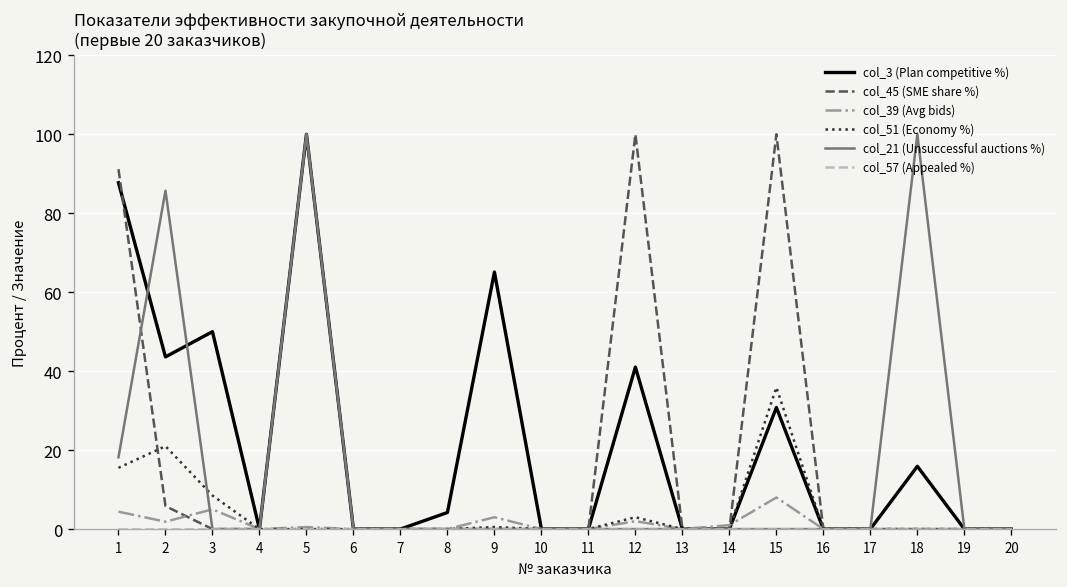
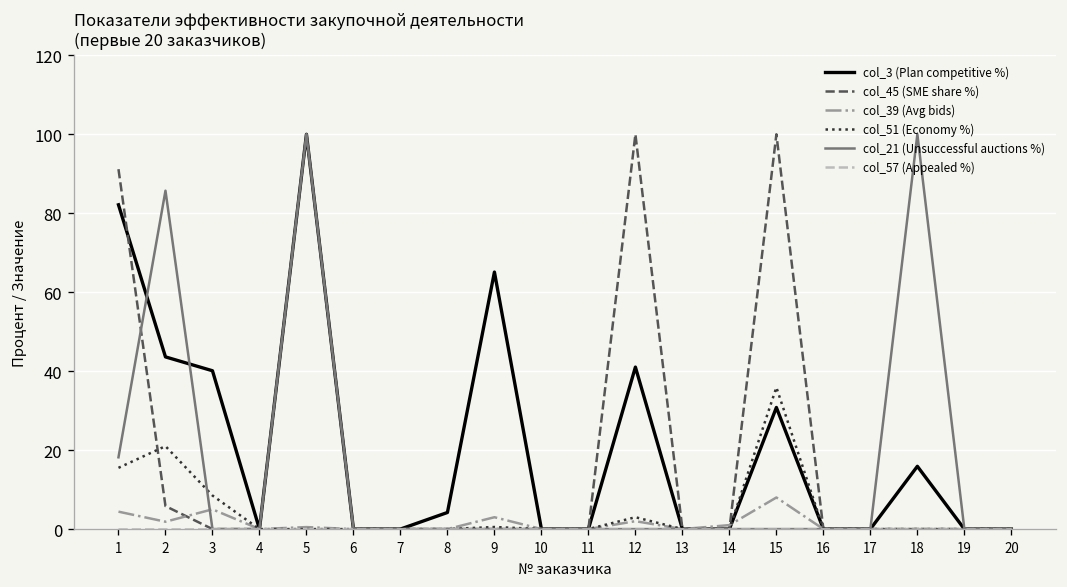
col_3 (Plan competitive %), 1: 88 -> 82
col_3 (Plan competitive %), 3: 50 -> 40
